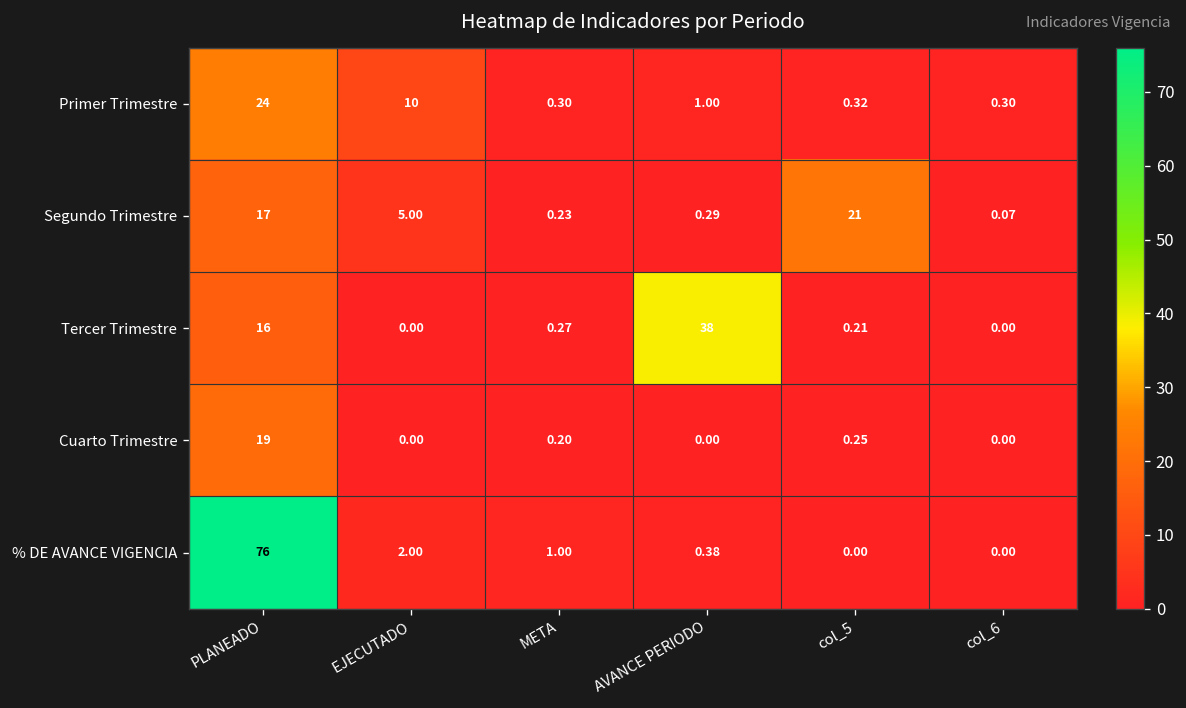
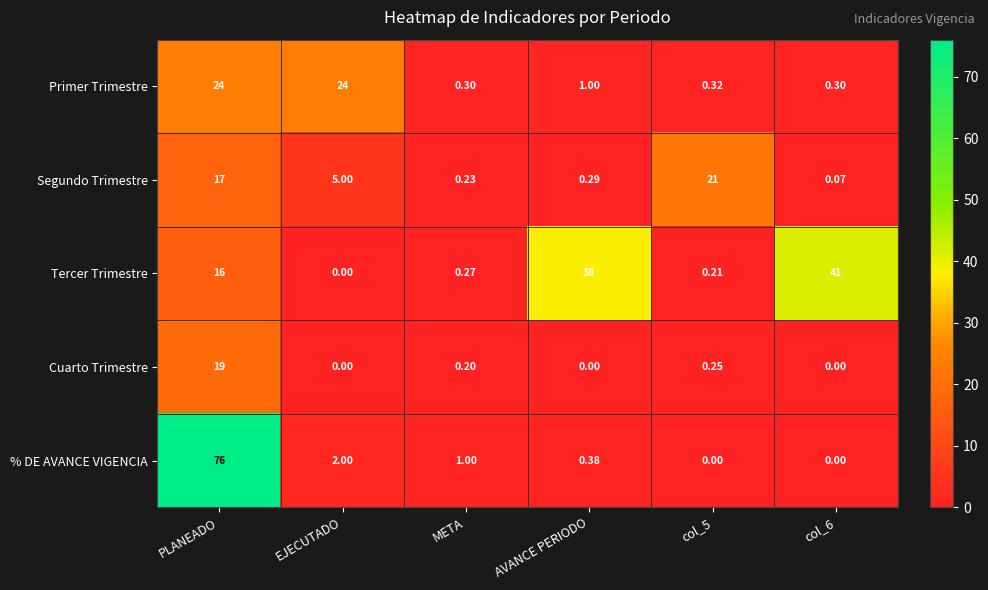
Primer Trimestre, EJECUTADO: 10 -> 24
Tercer Trimestre, col_6: 0.00 -> 41
